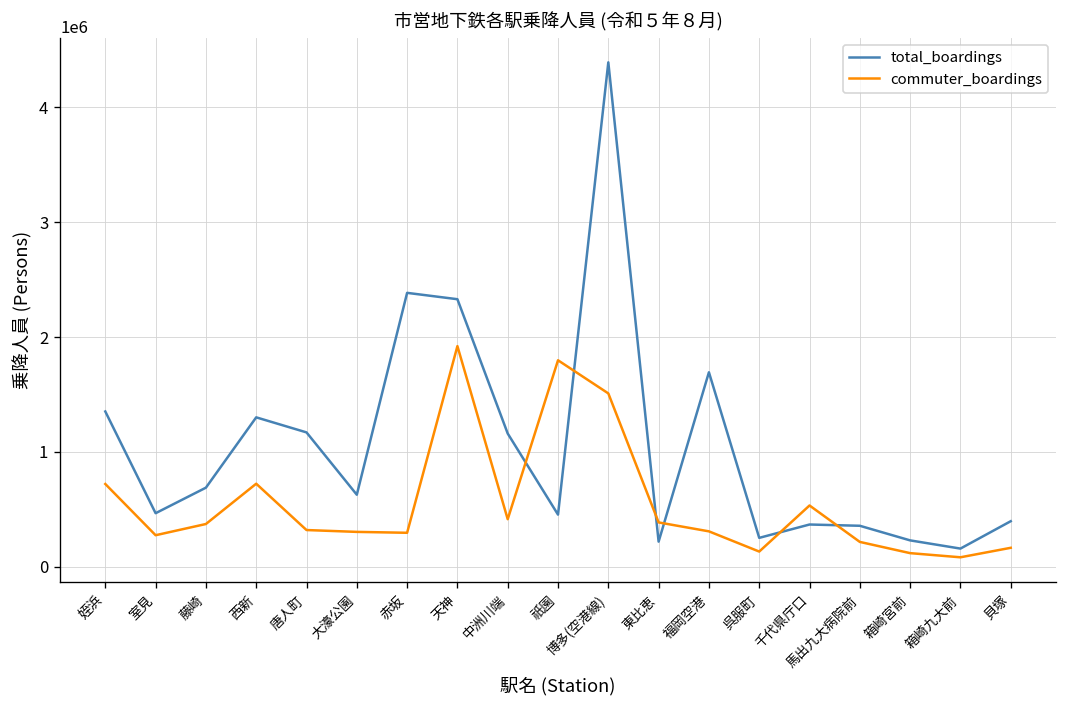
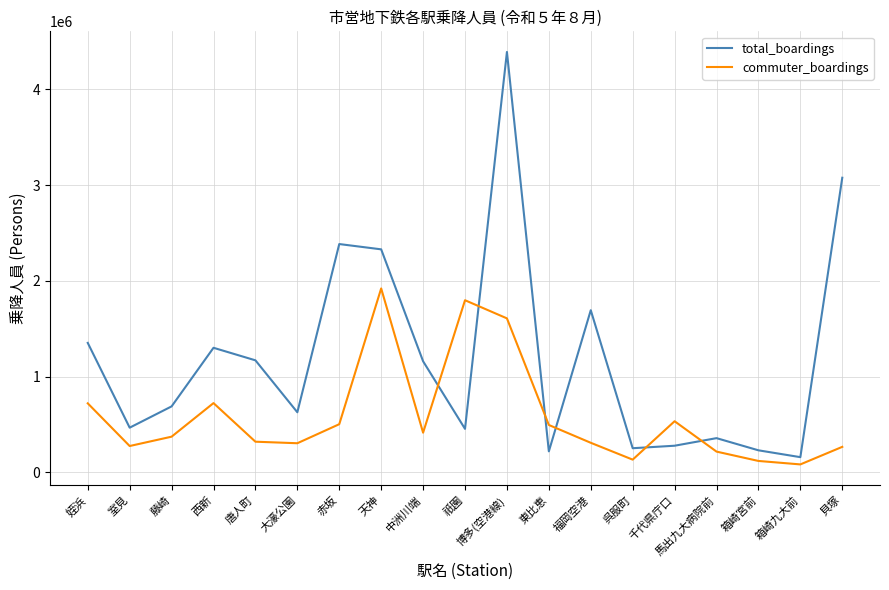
commuter_boardings, 赤坂: 300000 -> 500000
commuter_boardings, 博多(空港線): 1500000 -> 1600000
commuter_boardings, 東比恵: 400000 -> 500000
total_boardings, 千代県庁口: 400000 -> 300000
total_boardings, 貝塚: 400000 -> 3100000
commuter_boardings, 貝塚: 200000 -> 300000
